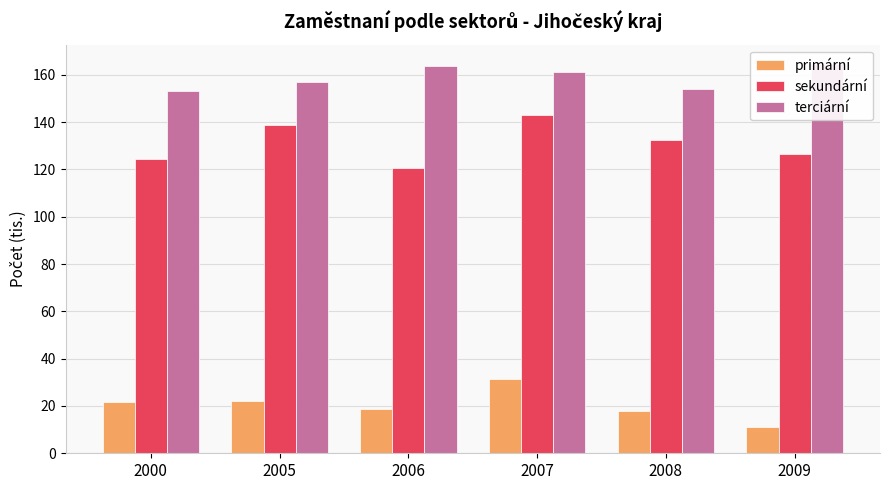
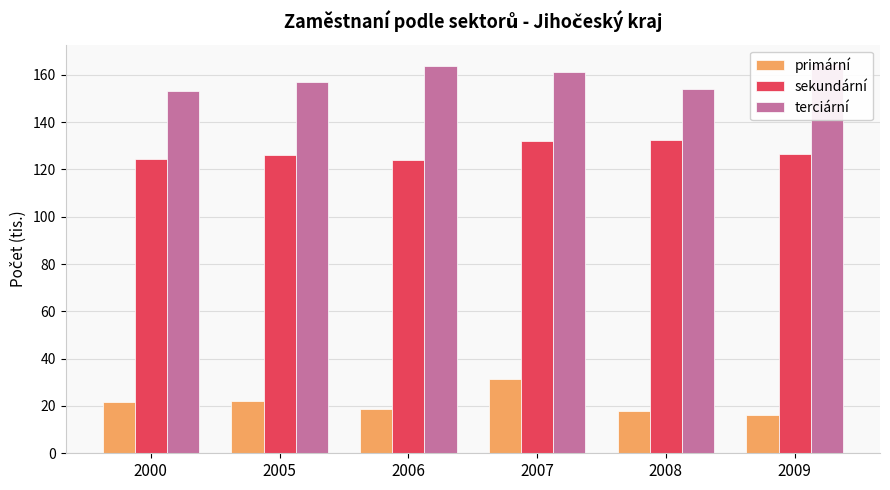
sekundární, 2005: 139 -> 126
sekundární, 2006: 120 -> 124
sekundární, 2007: 143 -> 132
primární, 2009: 11 -> 16
